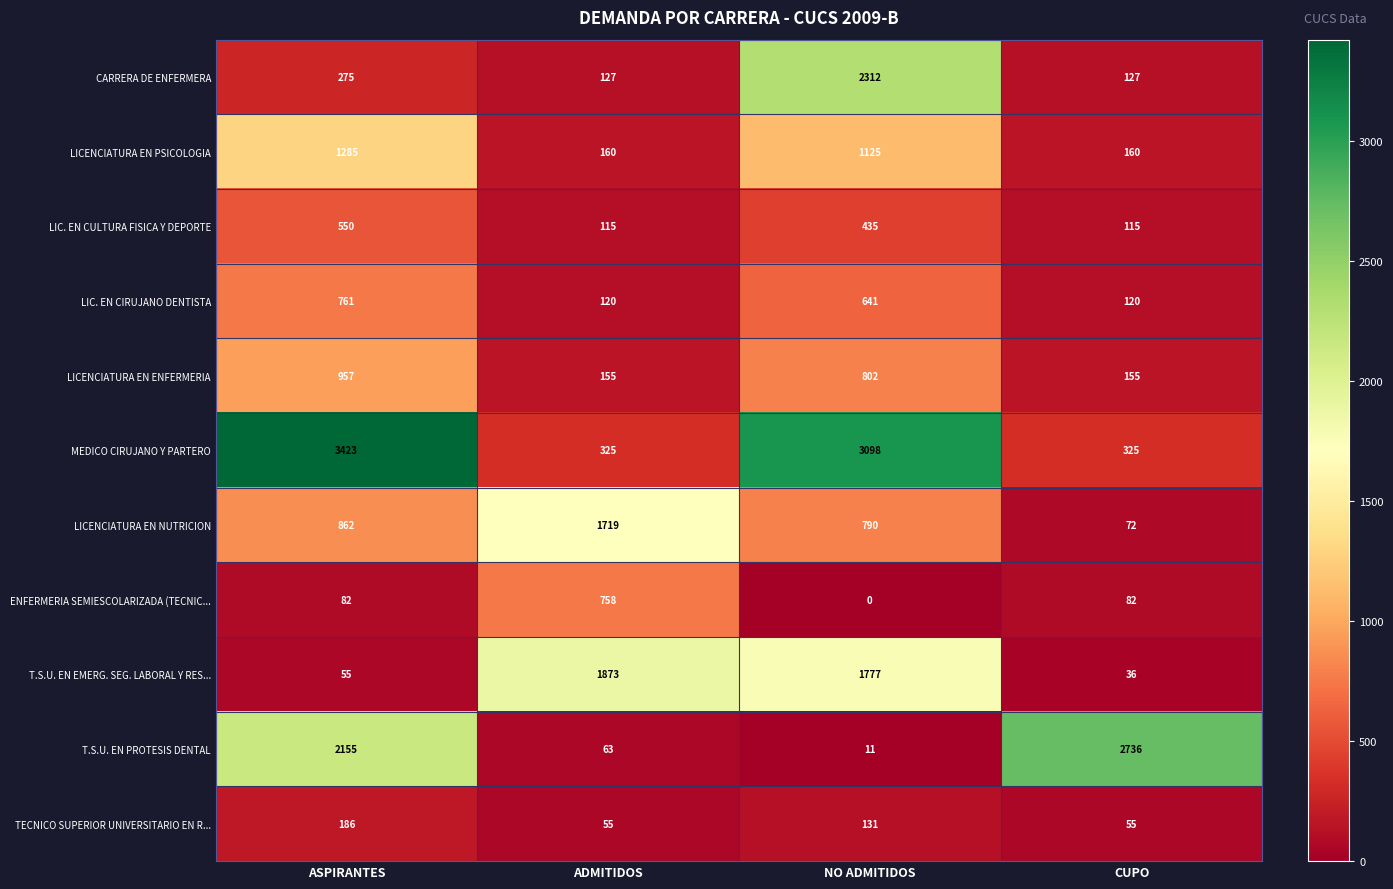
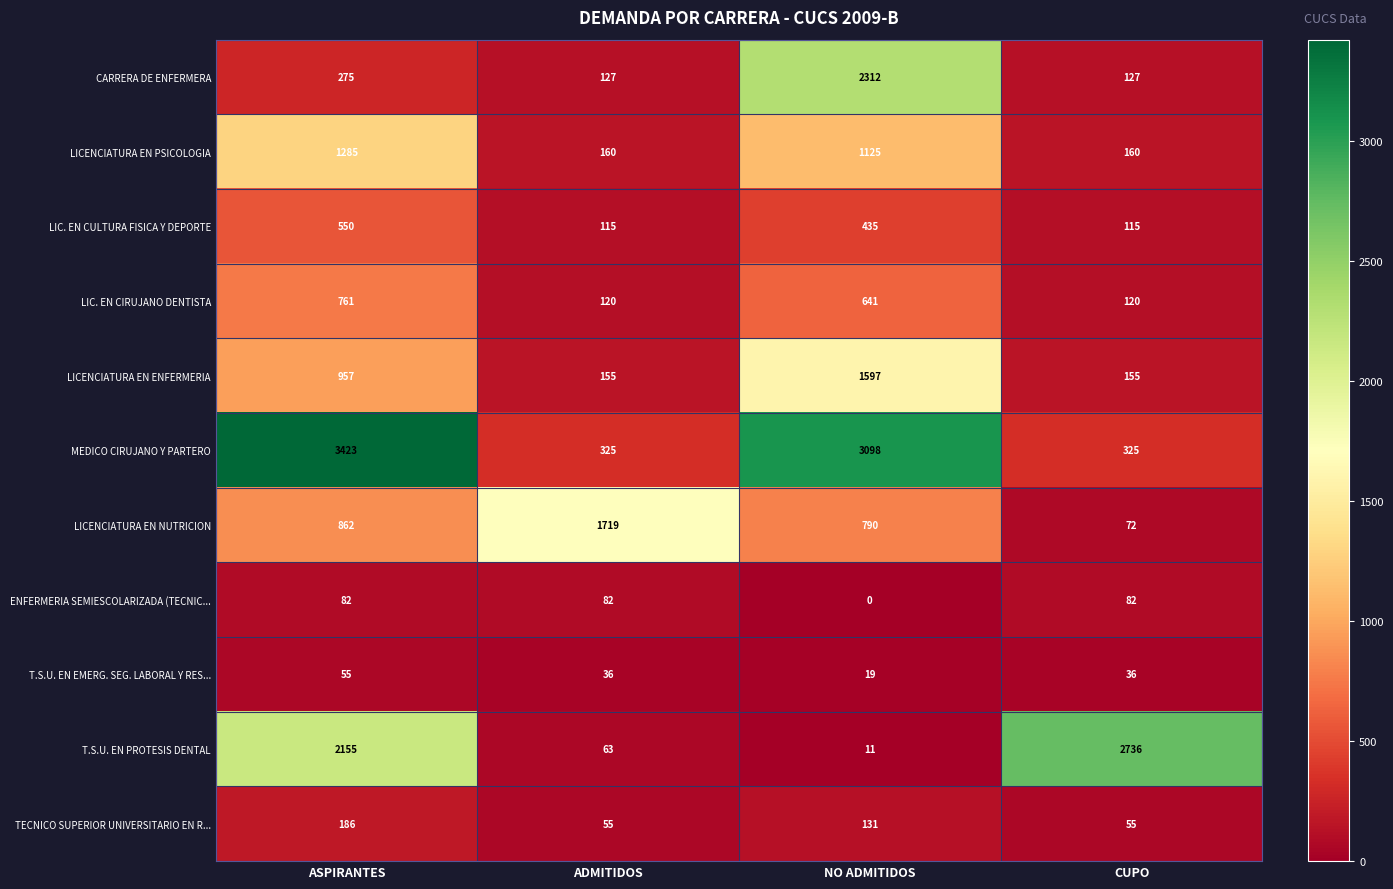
LICENCIATURA EN ENFERMERIA, NO ADMITIDOS: 802 -> 1597
ENFERMERIA SEMIESCOLARIZADA (TECNIC..., ADMITIDOS: 758 -> 82
T.S.U. EN EMERG. SEG. LABORAL Y RES..., ADMITIDOS: 1873 -> 36
T.S.U. EN EMERG. SEG. LABORAL Y RES..., NO ADMITIDOS: 1777 -> 19
